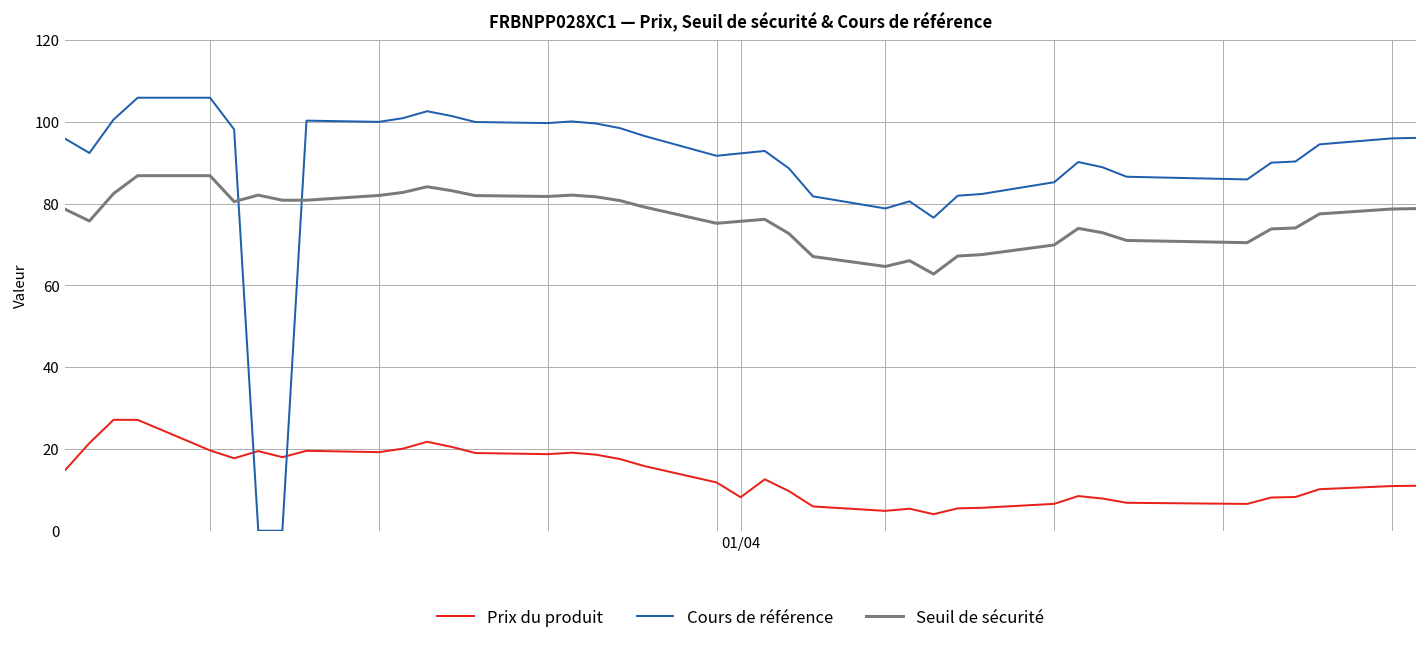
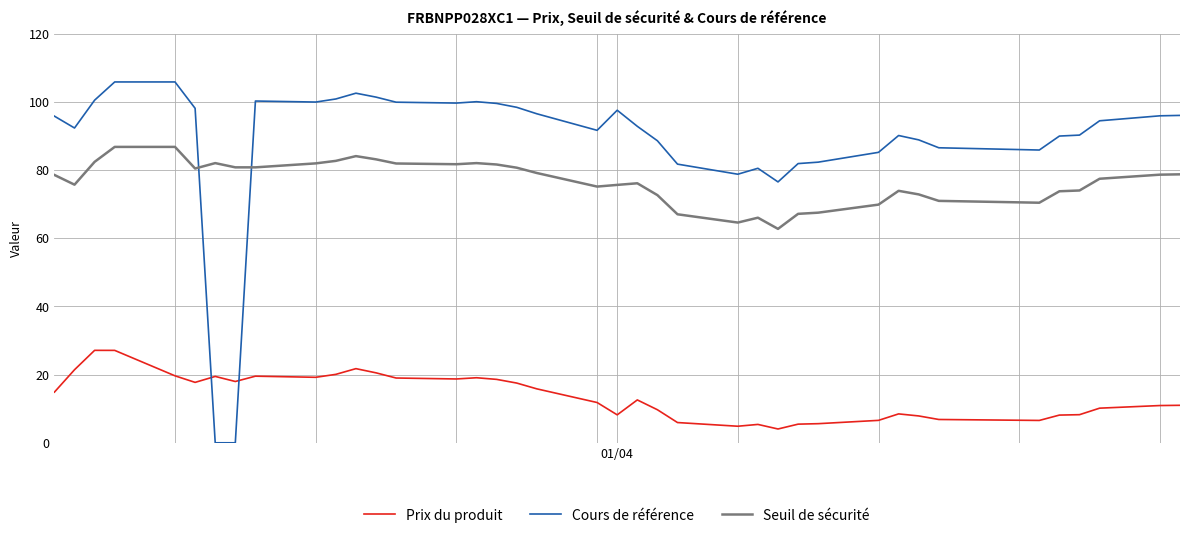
Cours de référence, 01/04: 92 -> 98
